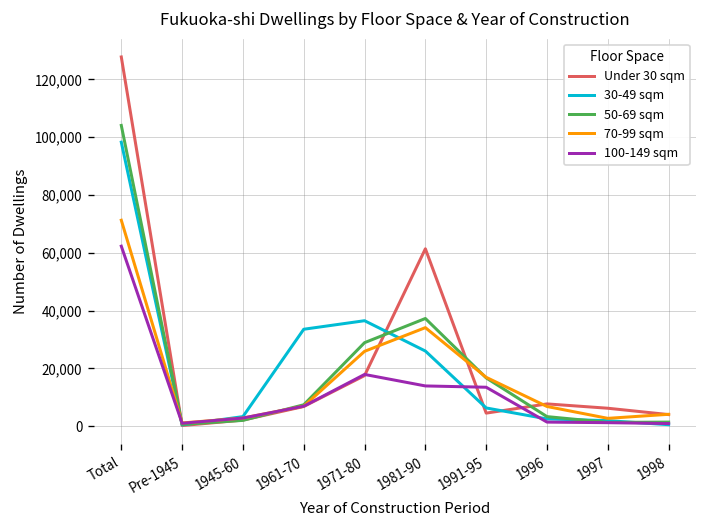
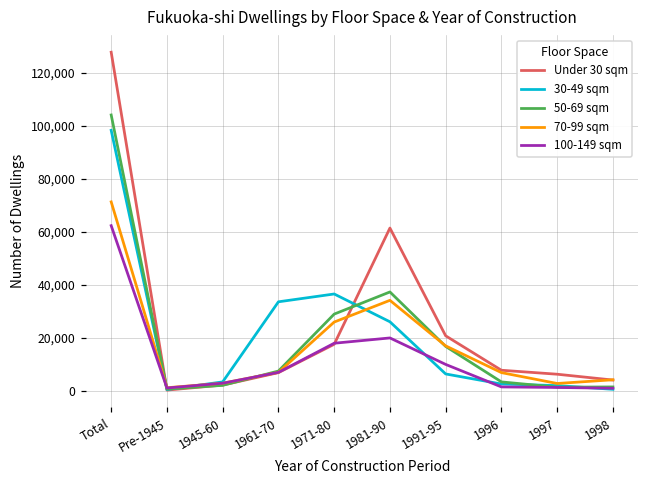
100-149 sqm, 1981-90: 14,000 -> 20,000
Under 30 sqm, 1991-95: 5,000 -> 21,000
100-149 sqm, 1991-95: 13,000 -> 10,000
